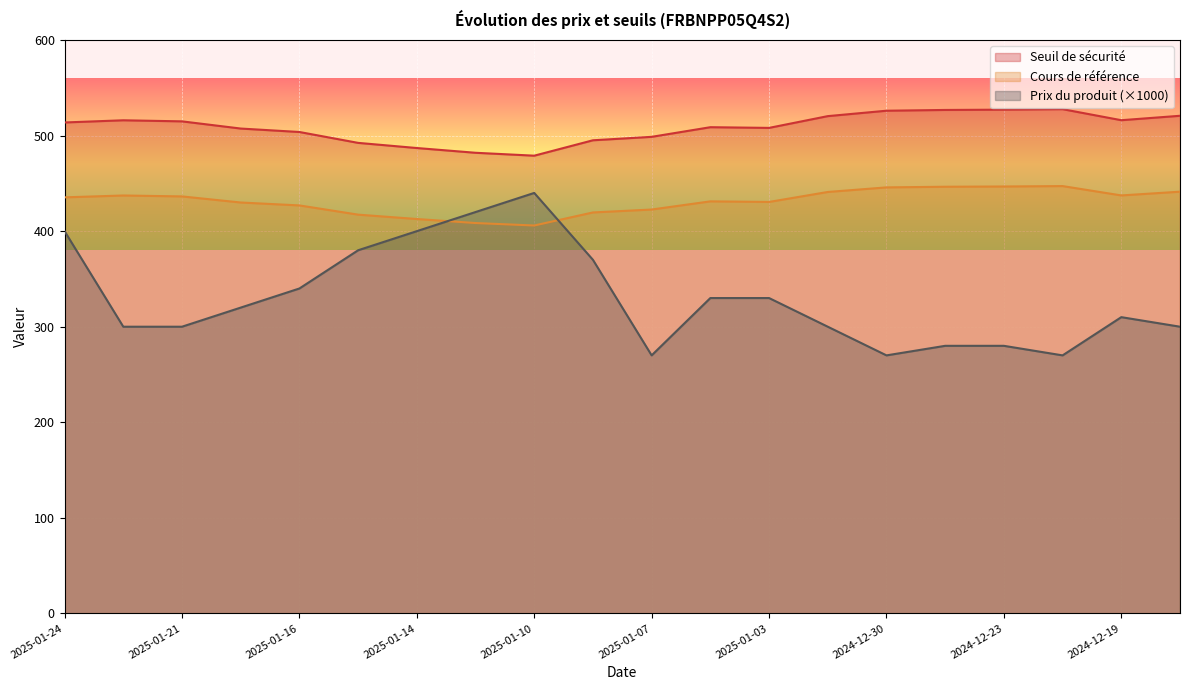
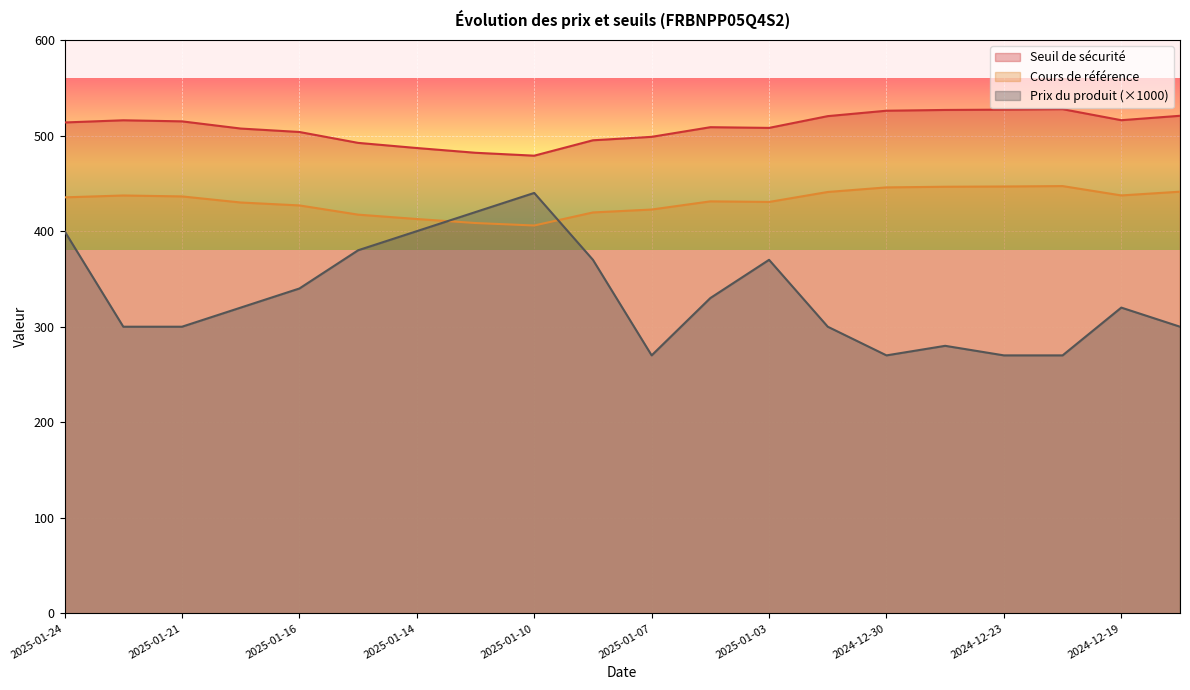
Prix du produit (×1000), 2025-01-03: 330 -> 370
Prix du produit (×1000), 2024-12-23: 280 -> 270
Prix du produit (×1000), 2024-12-19: 310 -> 320
